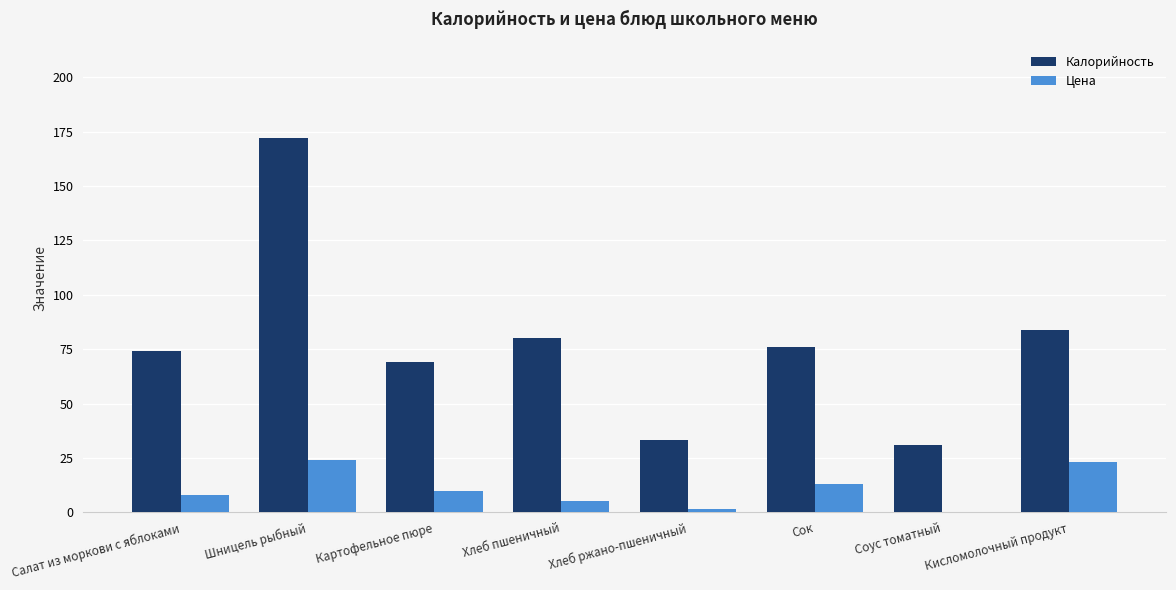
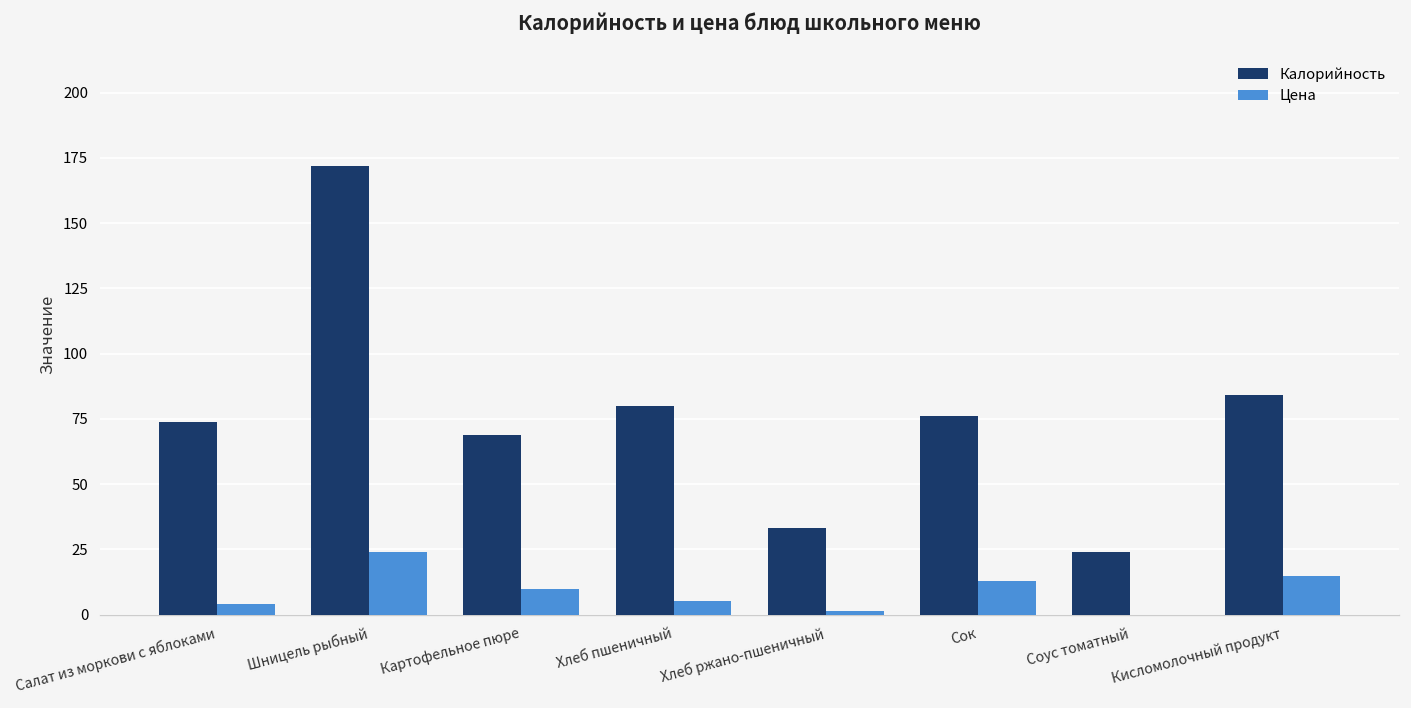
Цена, Салат из моркови с яблоками: 8 -> 4
Калорийность, Соус томатный: 31 -> 24
Цена, Кисломолочный продукт: 23 -> 15
